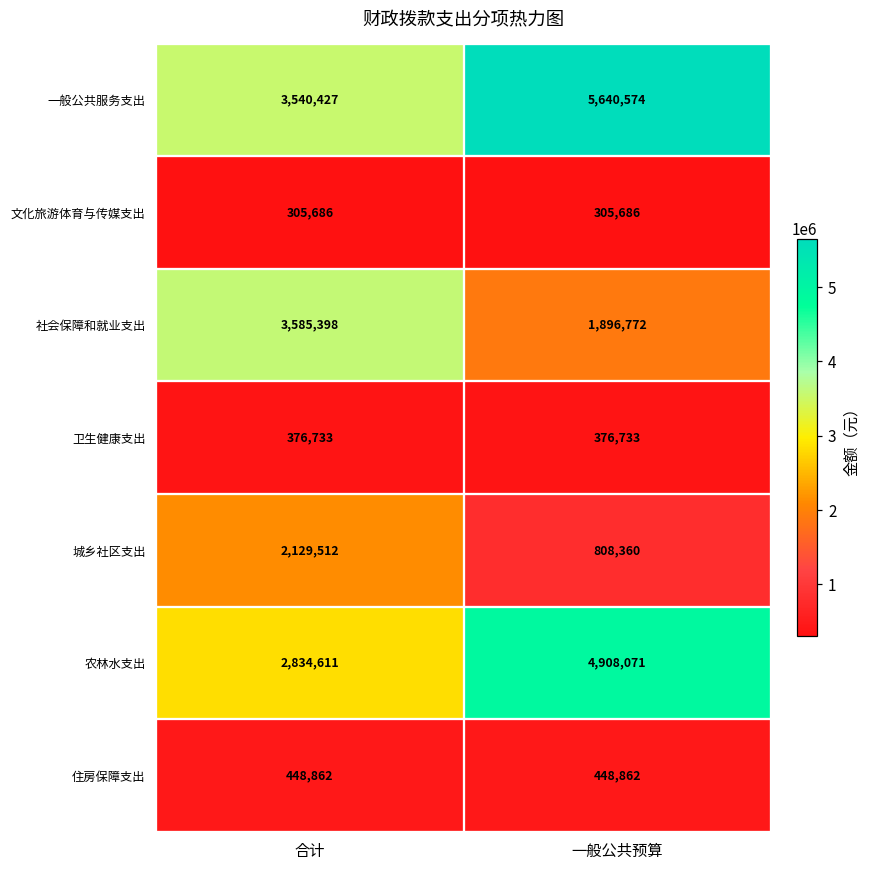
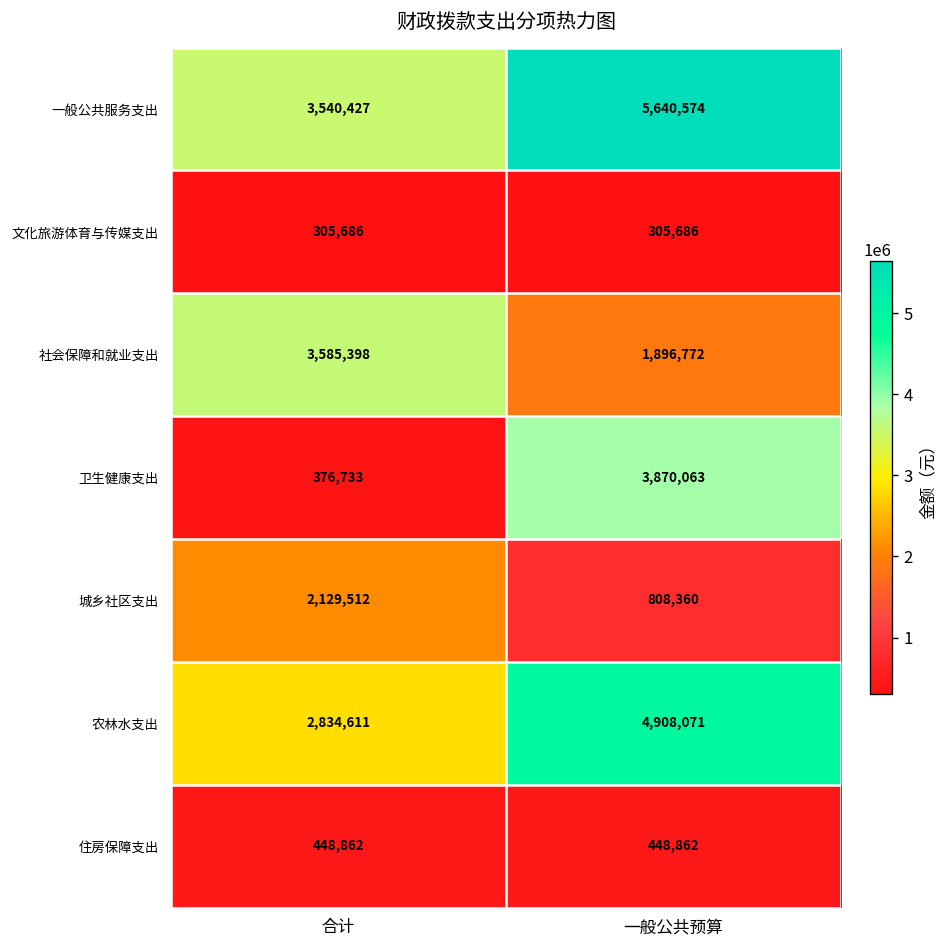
卫生健康支出, 一般公共预算: 376,733 -> 3,870,063
